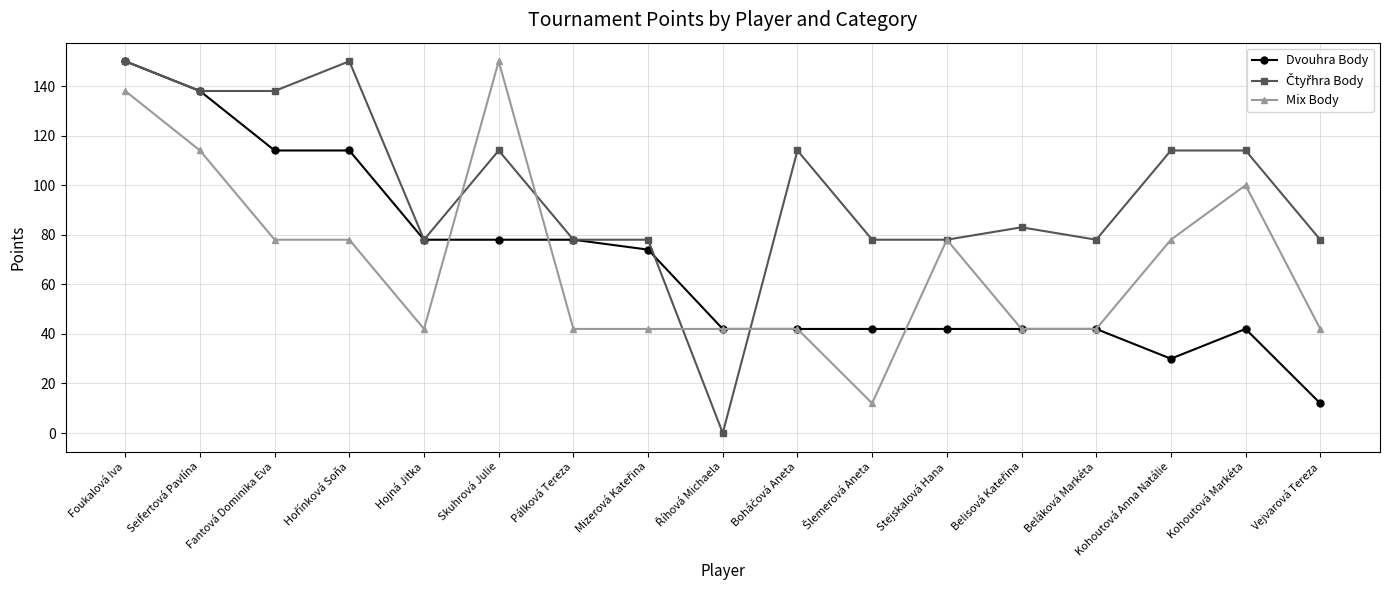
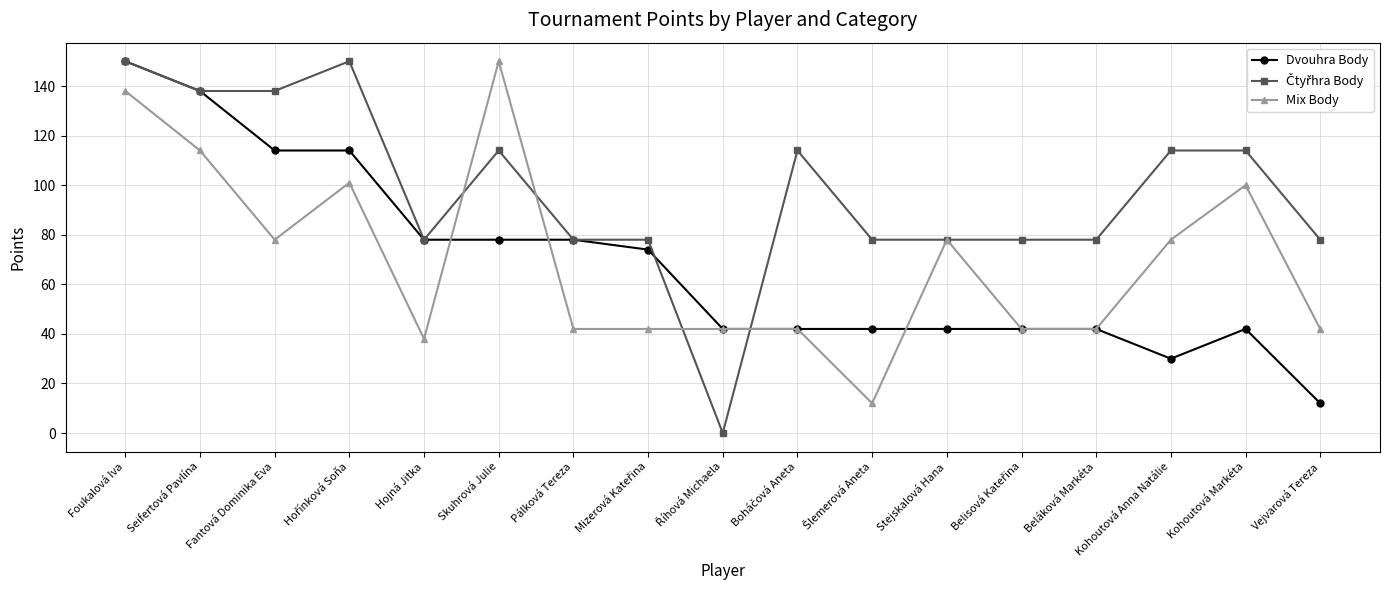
Mix Body, Hořínková Soňa: 78 -> 101
Mix Body, Hojná Jitka: 42 -> 38
Čtyřhra Body, Belisová Kateřina: 83 -> 78
